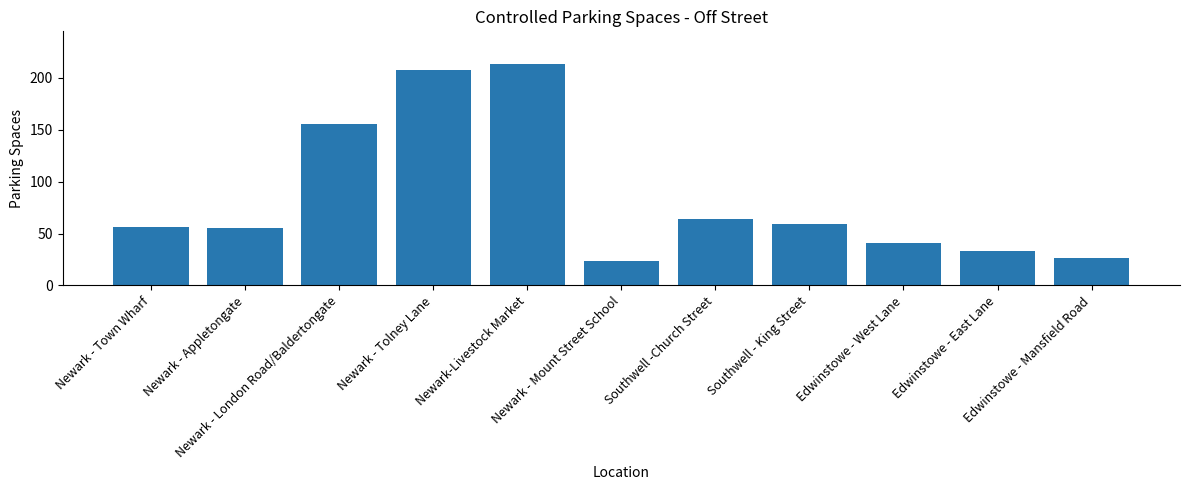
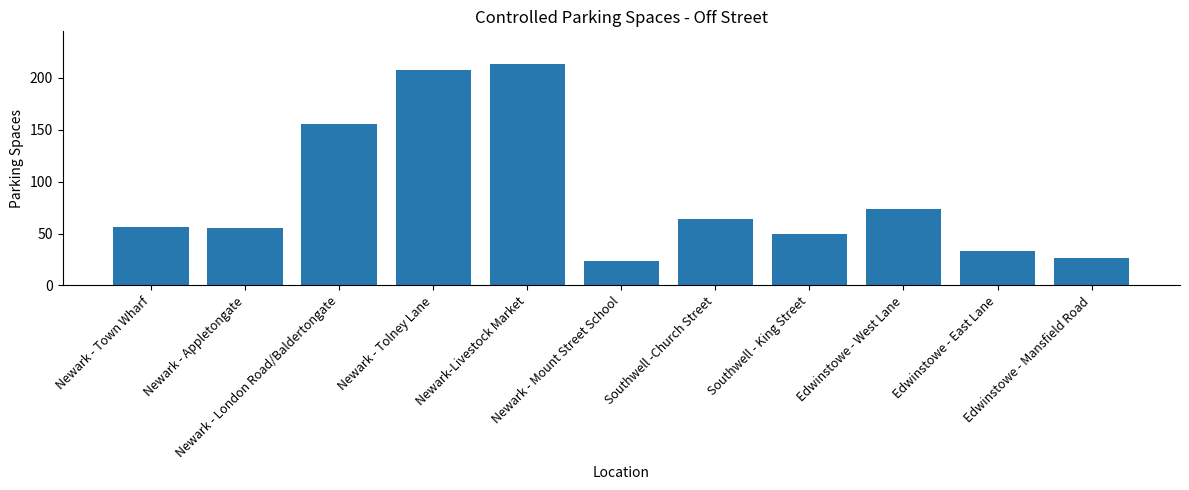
Southwell - King Street: 59 -> 50
Edwinstowe - West Lane: 41 -> 74
